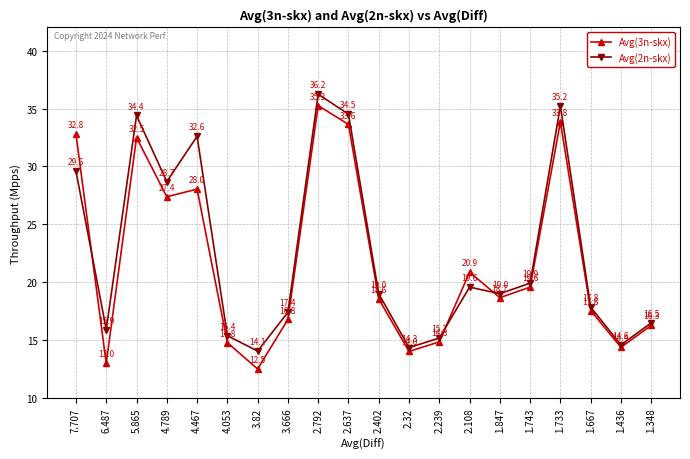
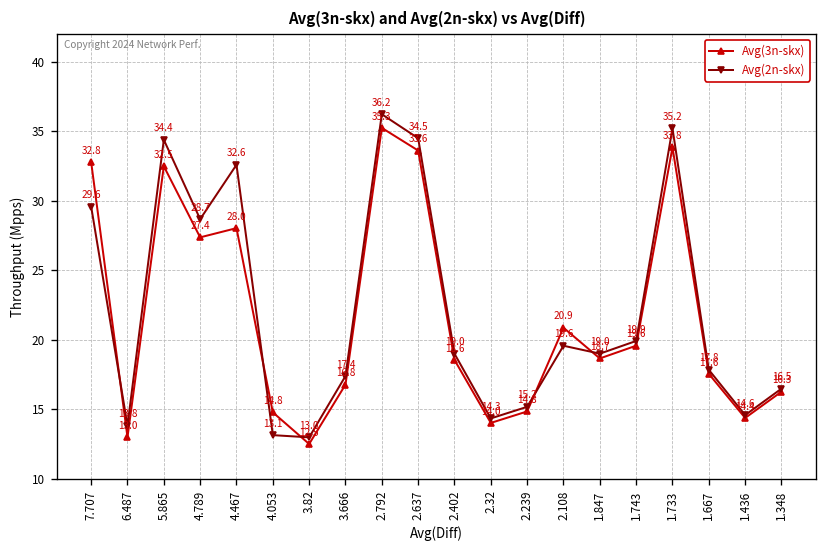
Avg(2n-skx), 6.487: 15.9 -> 13.8
Avg(2n-skx), 4.053: 15.4 -> 13.1
Avg(2n-skx), 3.82: 14.1 -> 13.0
